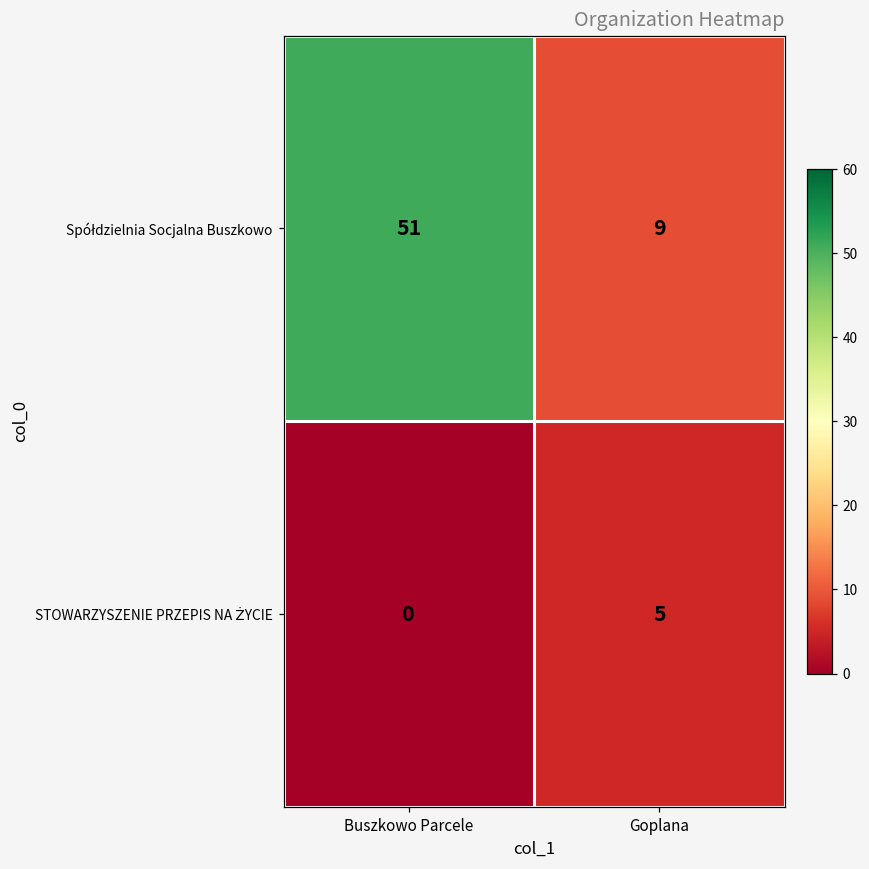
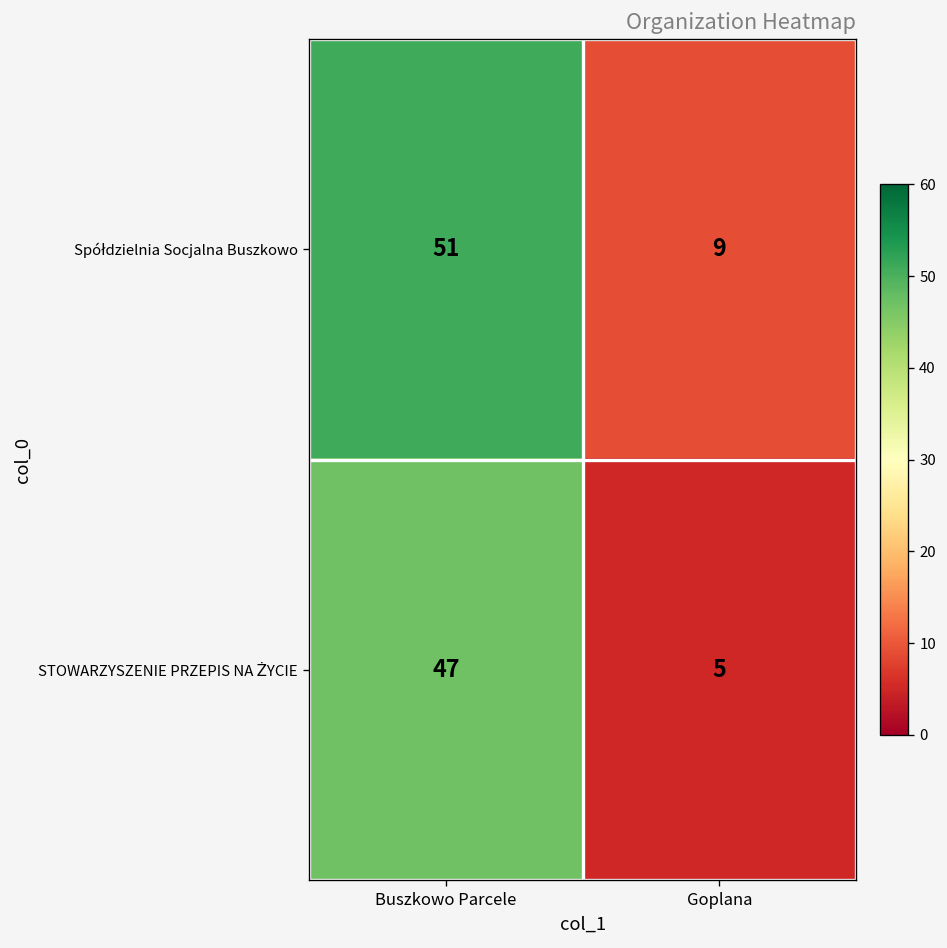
STOWARZYSZENIE PRZEPIS NA ŻYCIE, Buszkowo Parcele: 0 -> 47
